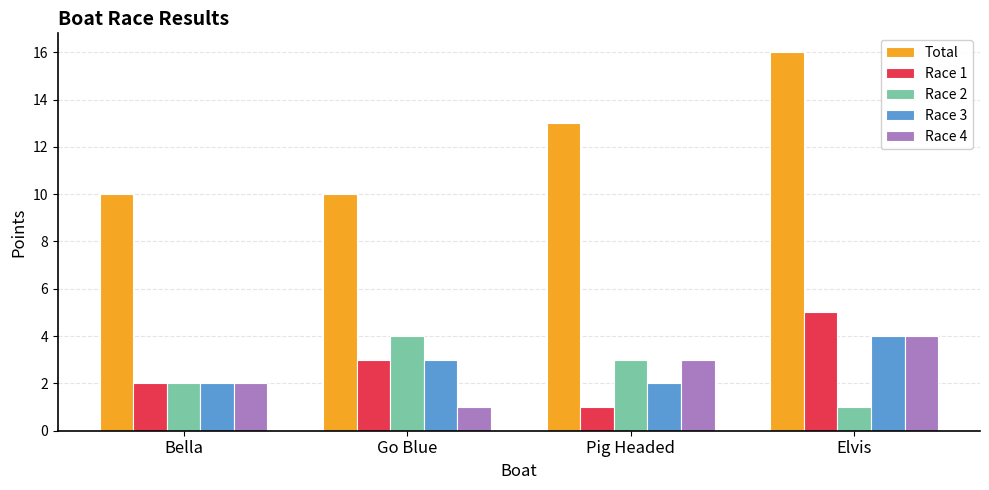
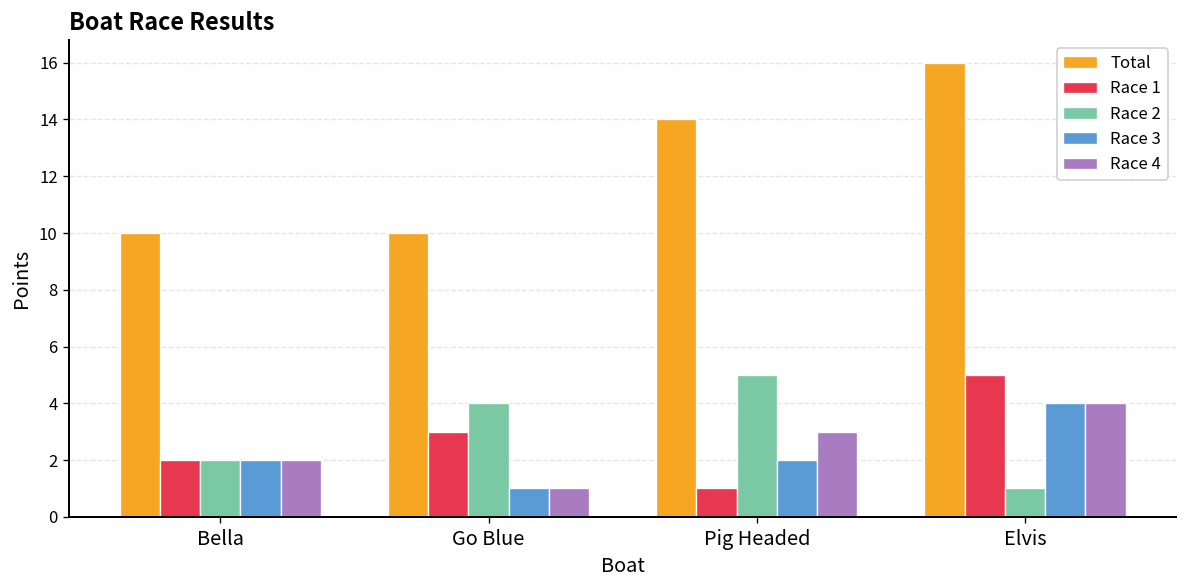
Race 3, Go Blue: 3 -> 1
Total, Pig Headed: 13 -> 14
Race 2, Pig Headed: 3 -> 5
